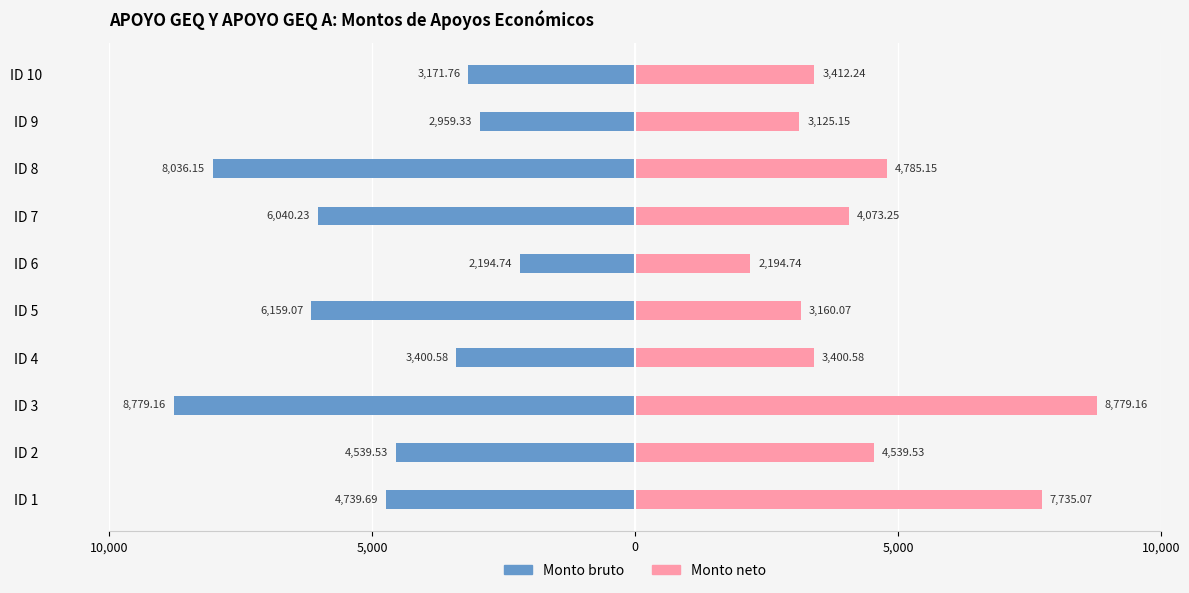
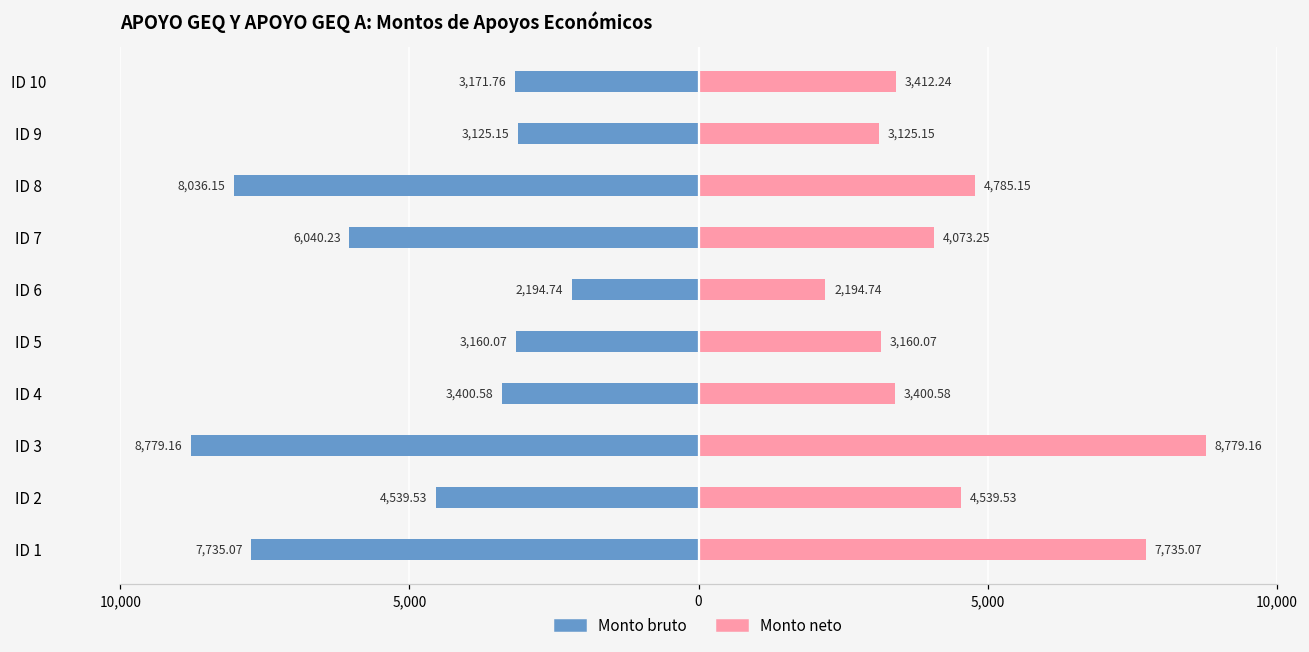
Monto bruto, ID 9: 2,959.33 -> 3,125.15
Monto bruto, ID 5: 6,159.07 -> 3,160.07
Monto bruto, ID 1: 4,739.69 -> 7,735.07
